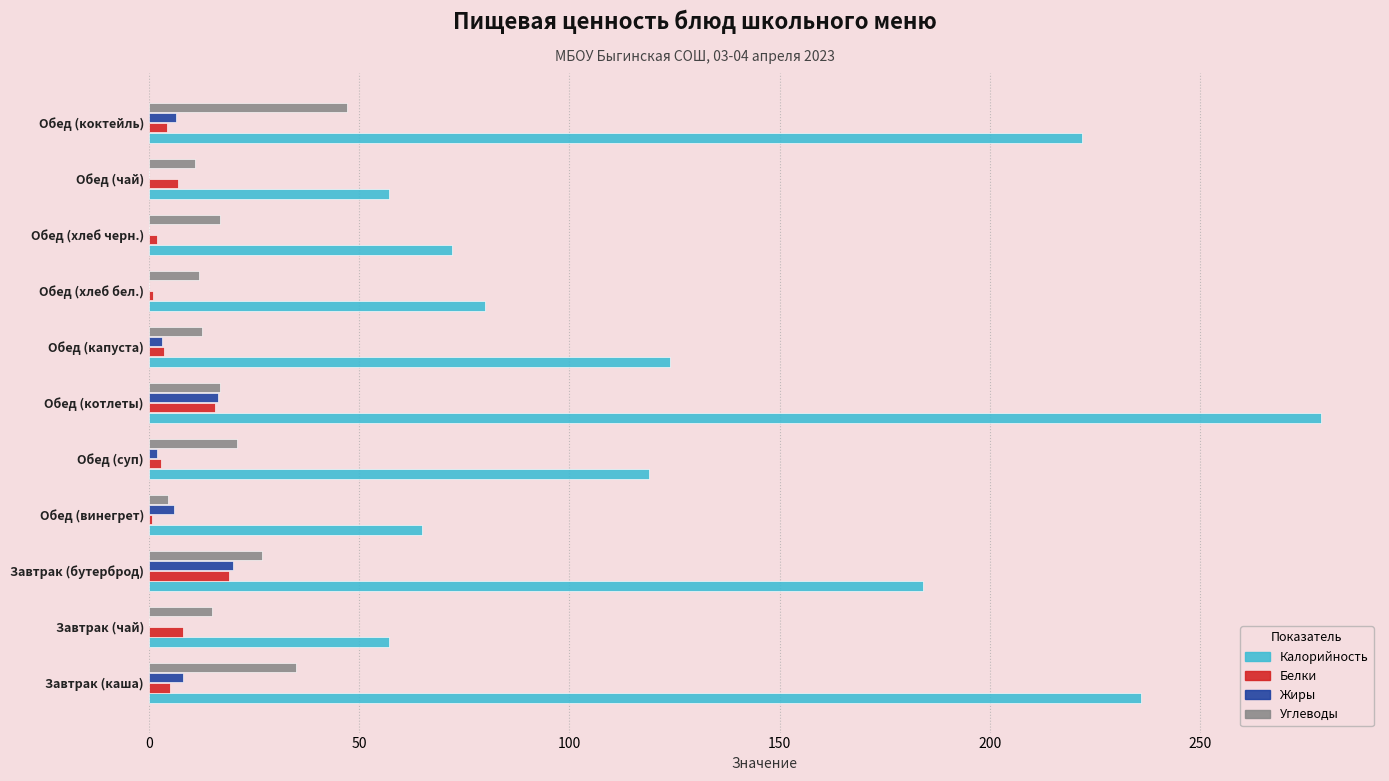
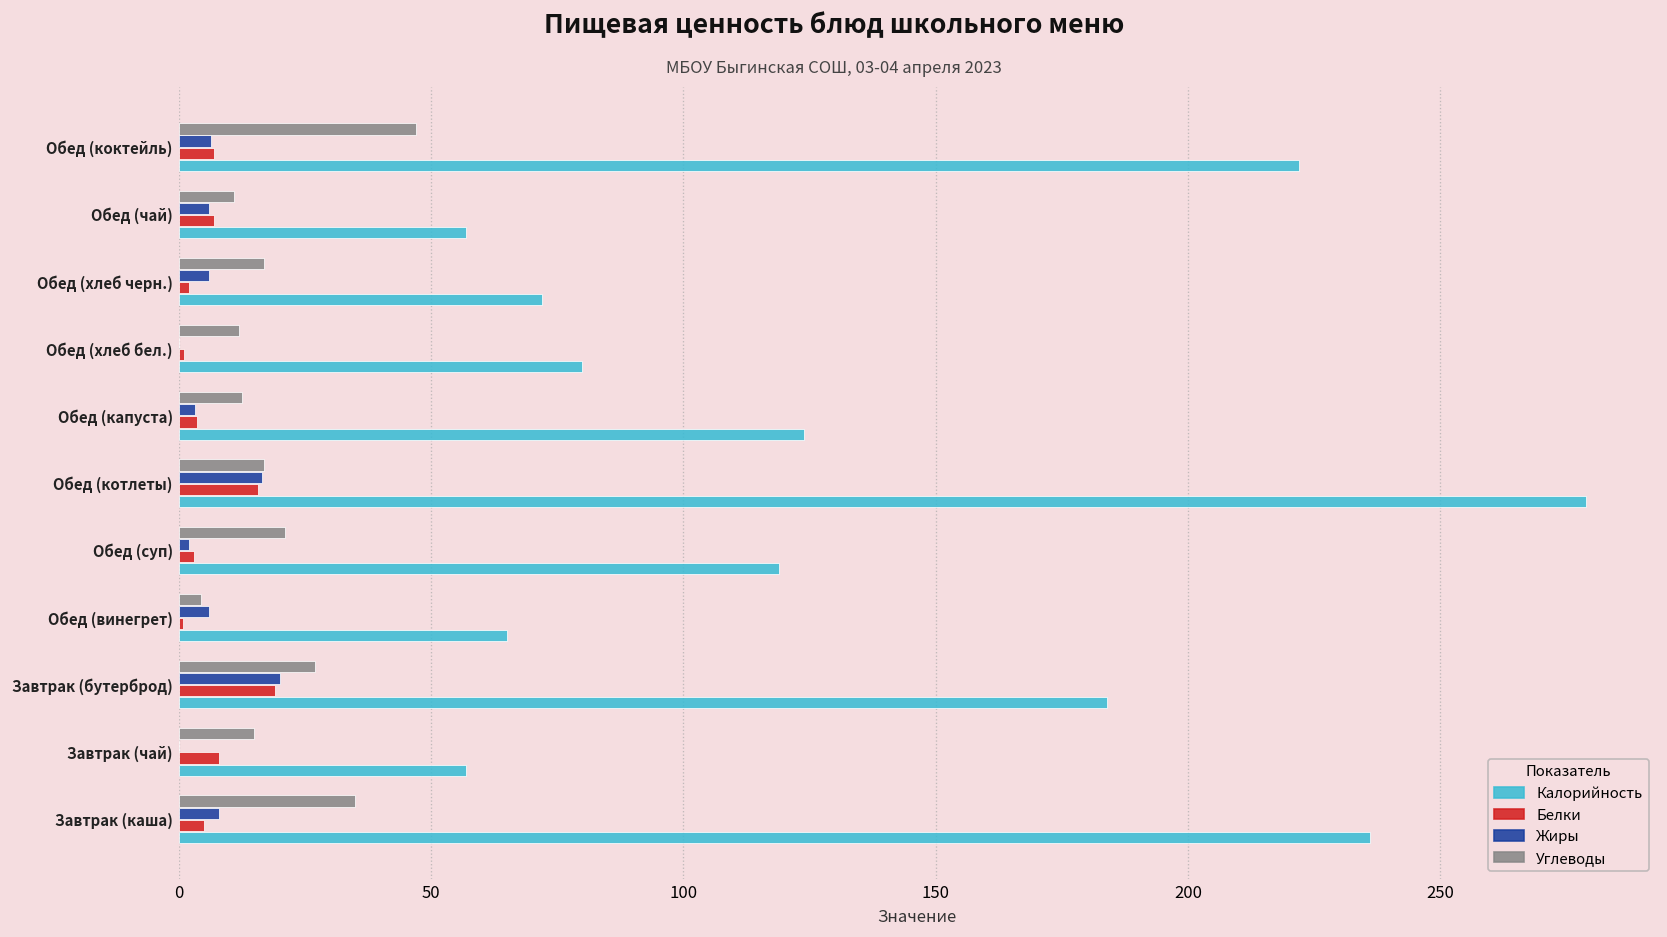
Белки, Обед (коктейль): 4 -> 7
Жиры, Обед (чай): 0 -> 6
Жиры, Обед (хлеб черн.): 0 -> 6
